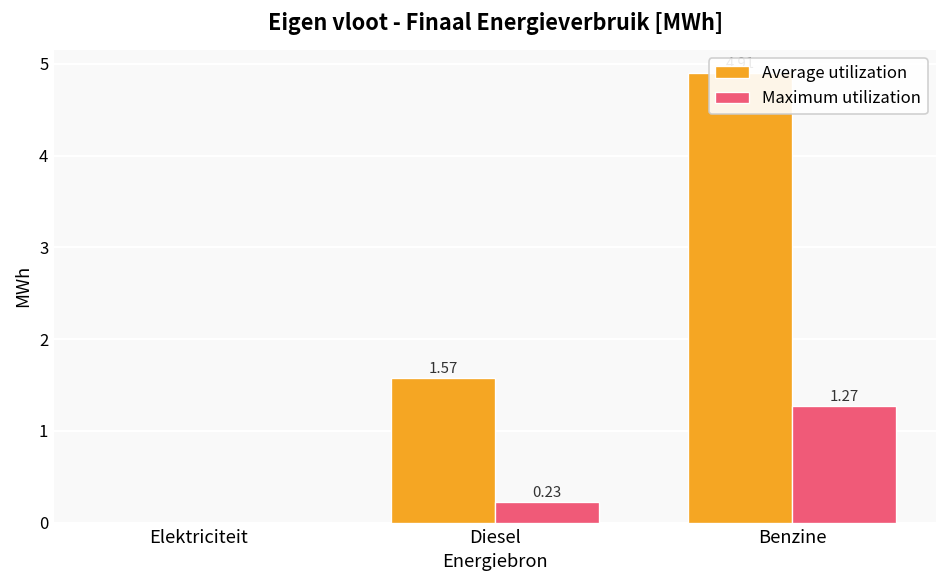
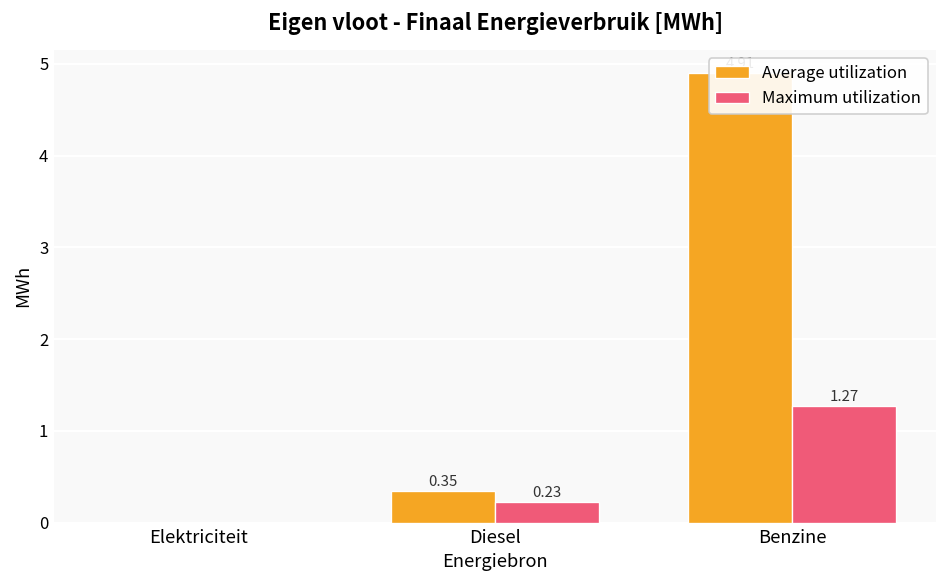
Average utilization, Diesel: 1.57 -> 0.35
